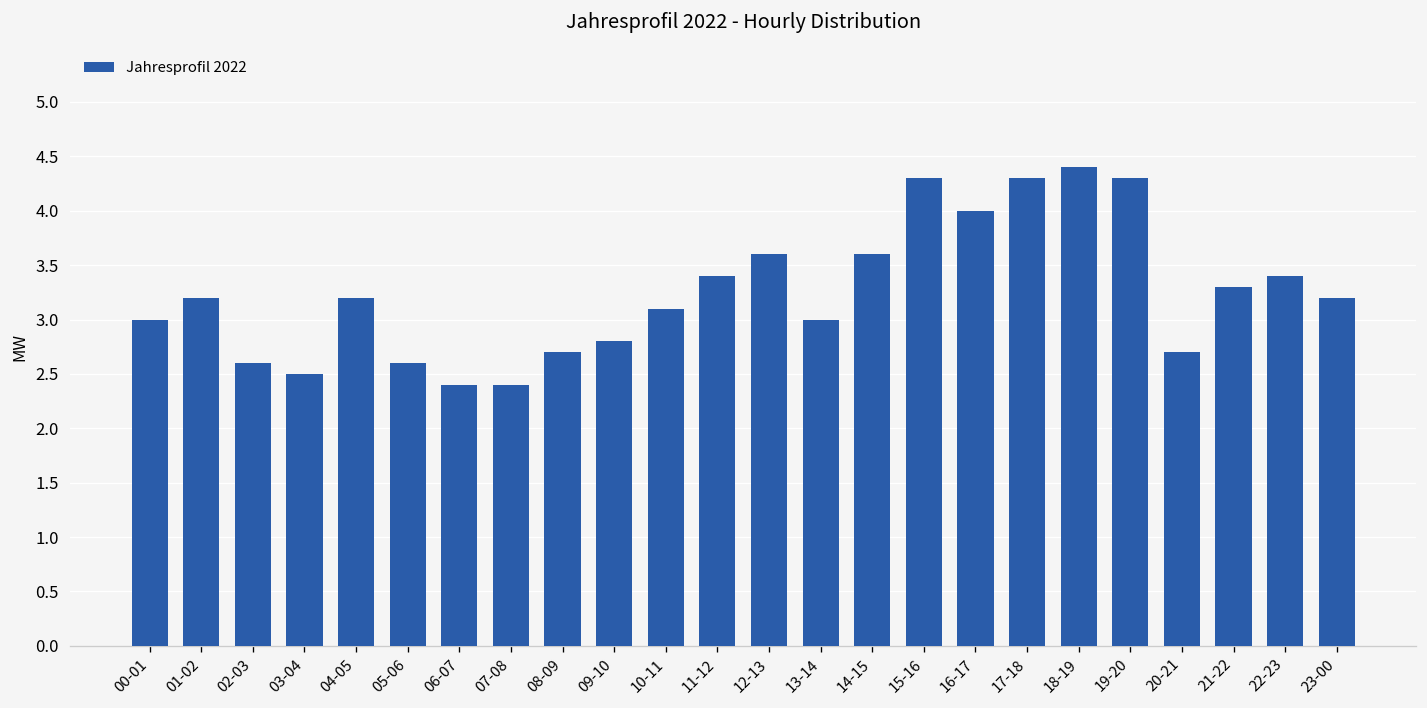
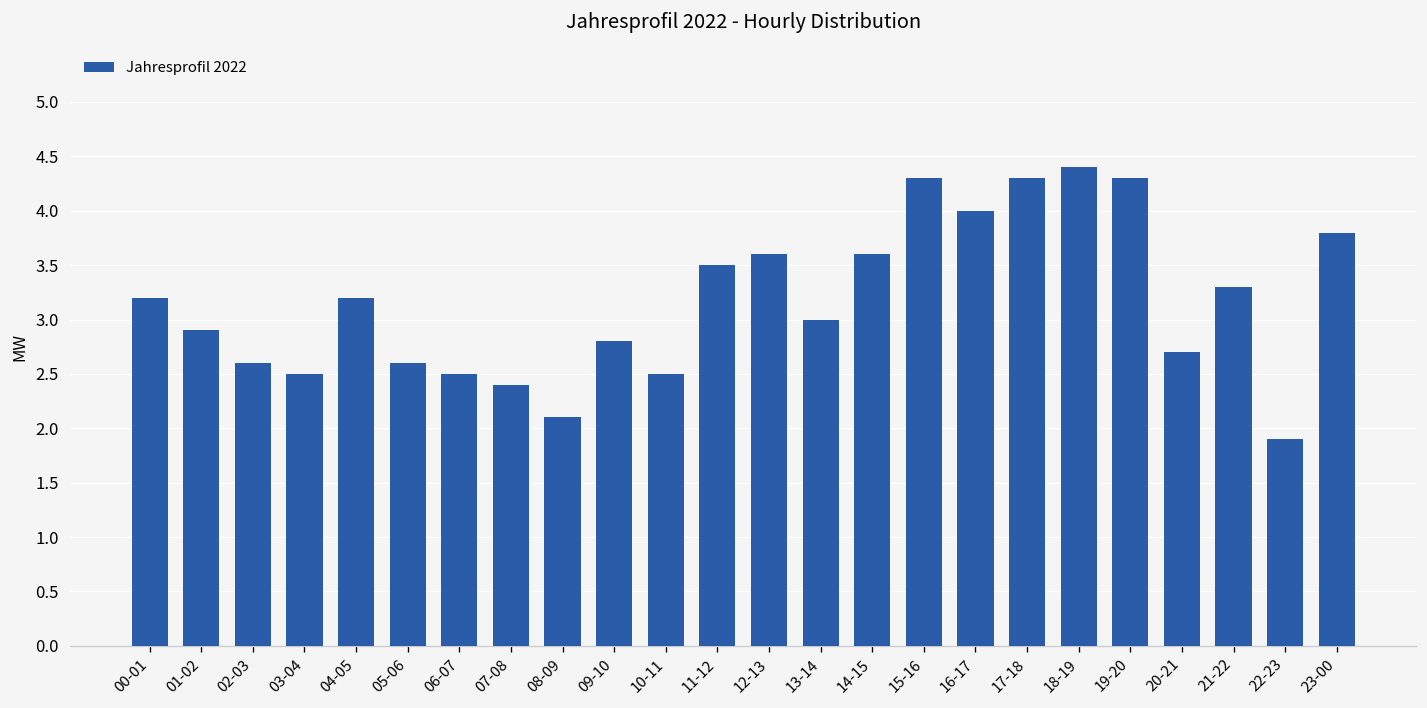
00-01: 3.0 -> 3.2
01-02: 3.2 -> 2.9
06-07: 2.4 -> 2.5
08-09: 2.7 -> 2.1
10-11: 3.1 -> 2.5
11-12: 3.4 -> 3.5
22-23: 3.4 -> 1.9
23-00: 3.2 -> 3.8
